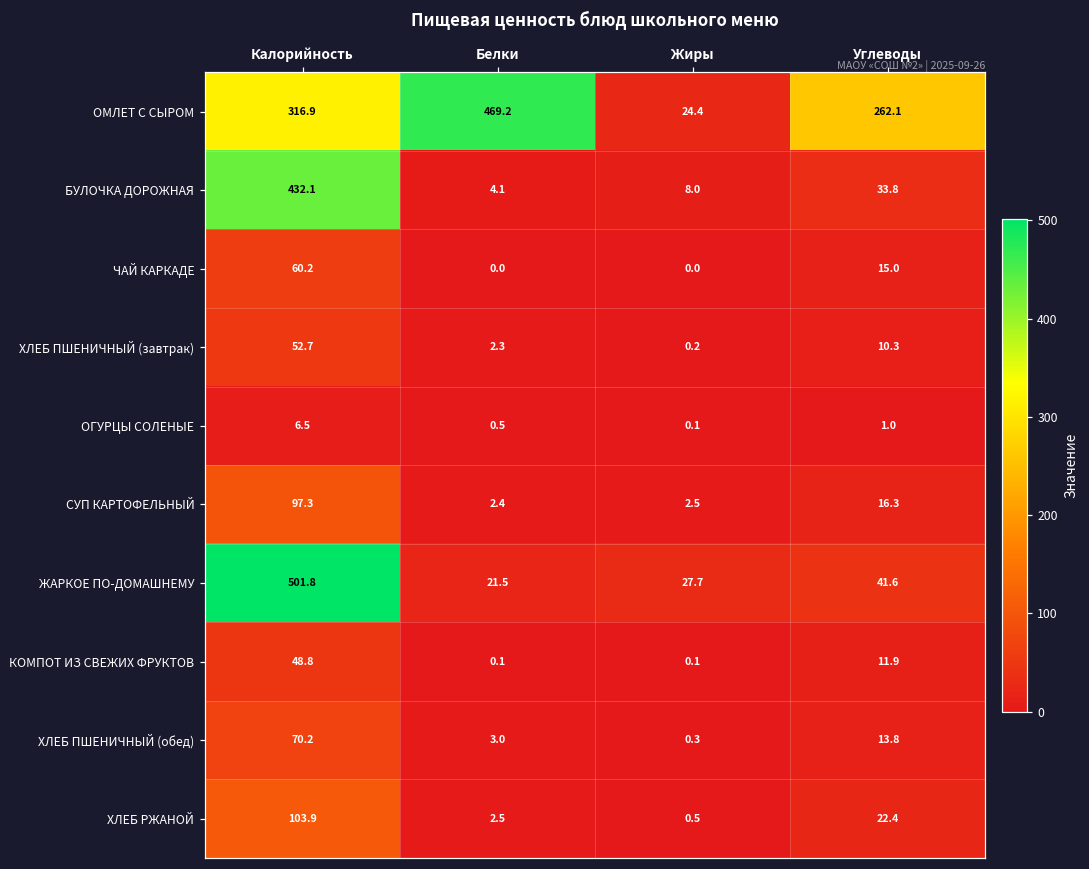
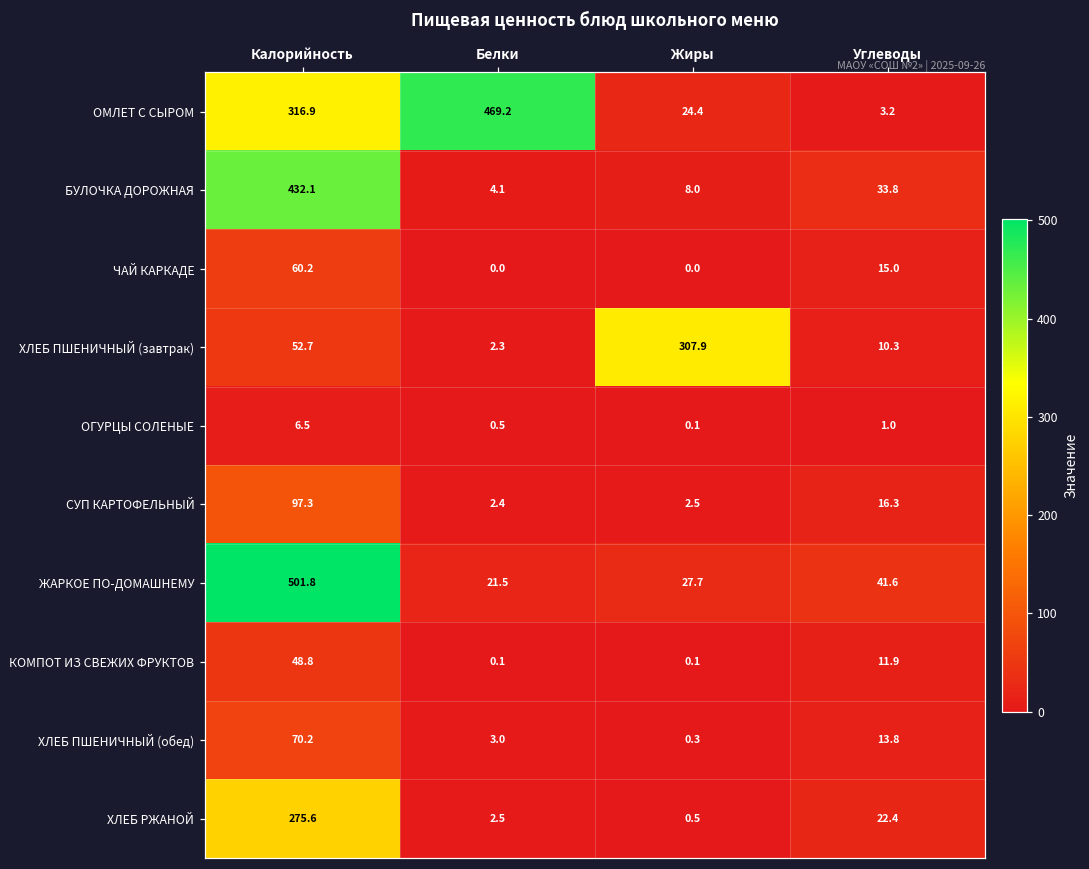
ОМЛЕТ С СЫРОМ, Углеводы: 262.1 -> 3.2
ХЛЕБ ПШЕНИЧНЫЙ (завтрак), Жиры: 0.2 -> 307.9
ХЛЕБ РЖАНОЙ, Калорийность: 103.9 -> 275.6
